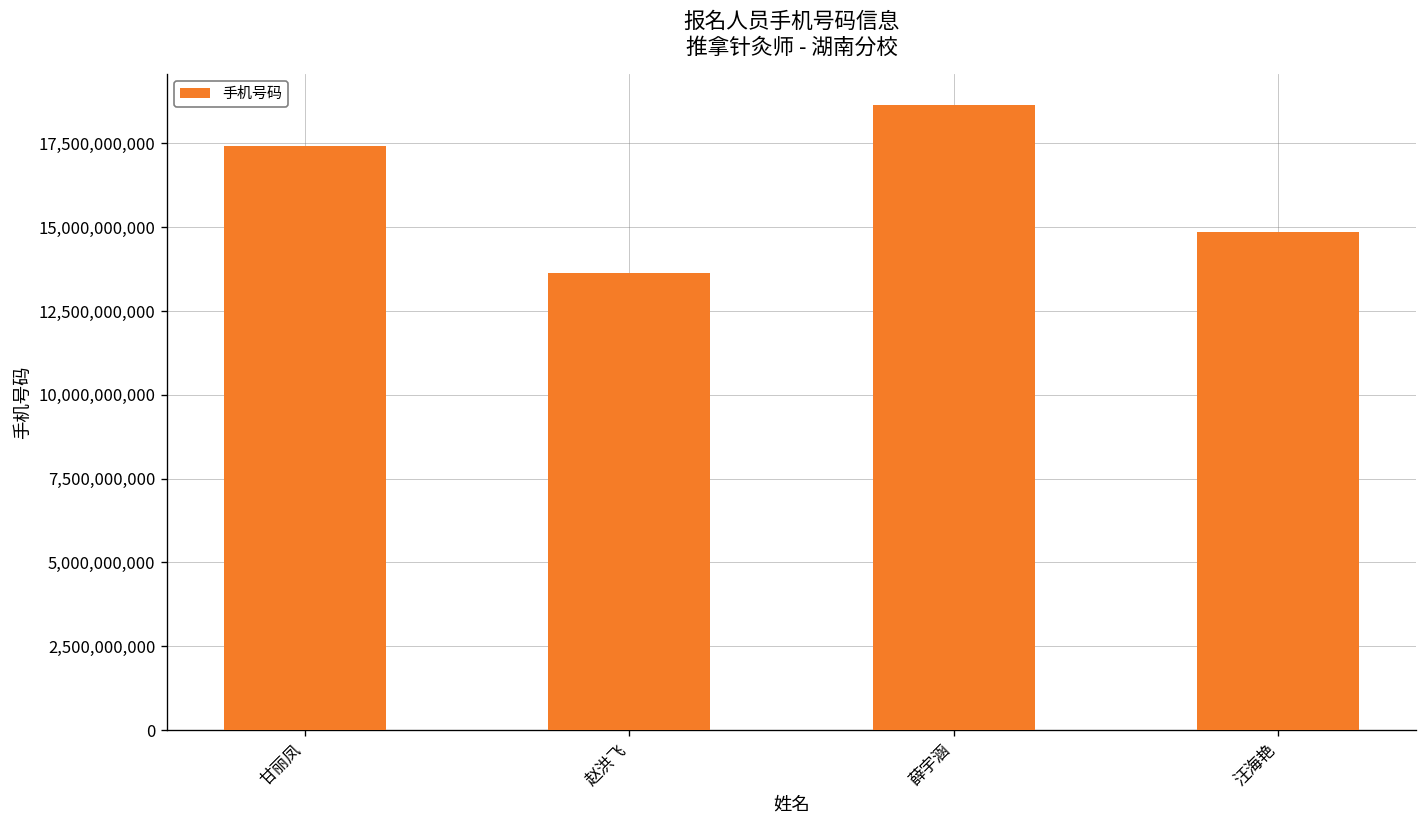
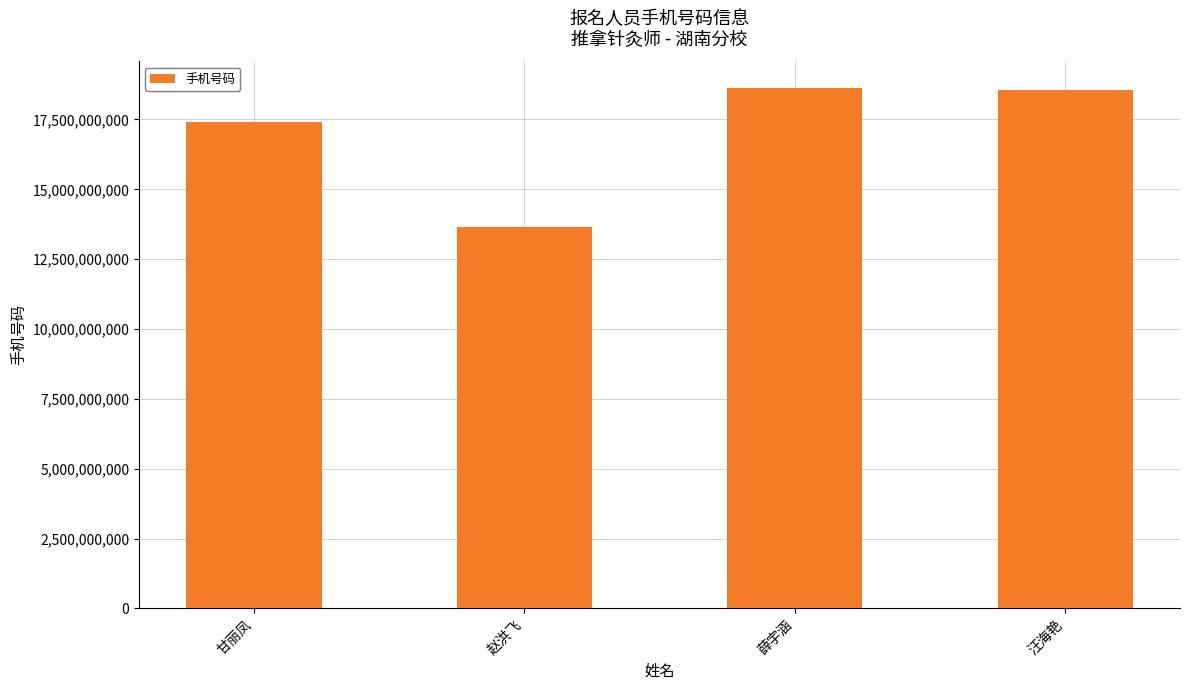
汪海艳: 14,900,000,000 -> 18,600,000,000
